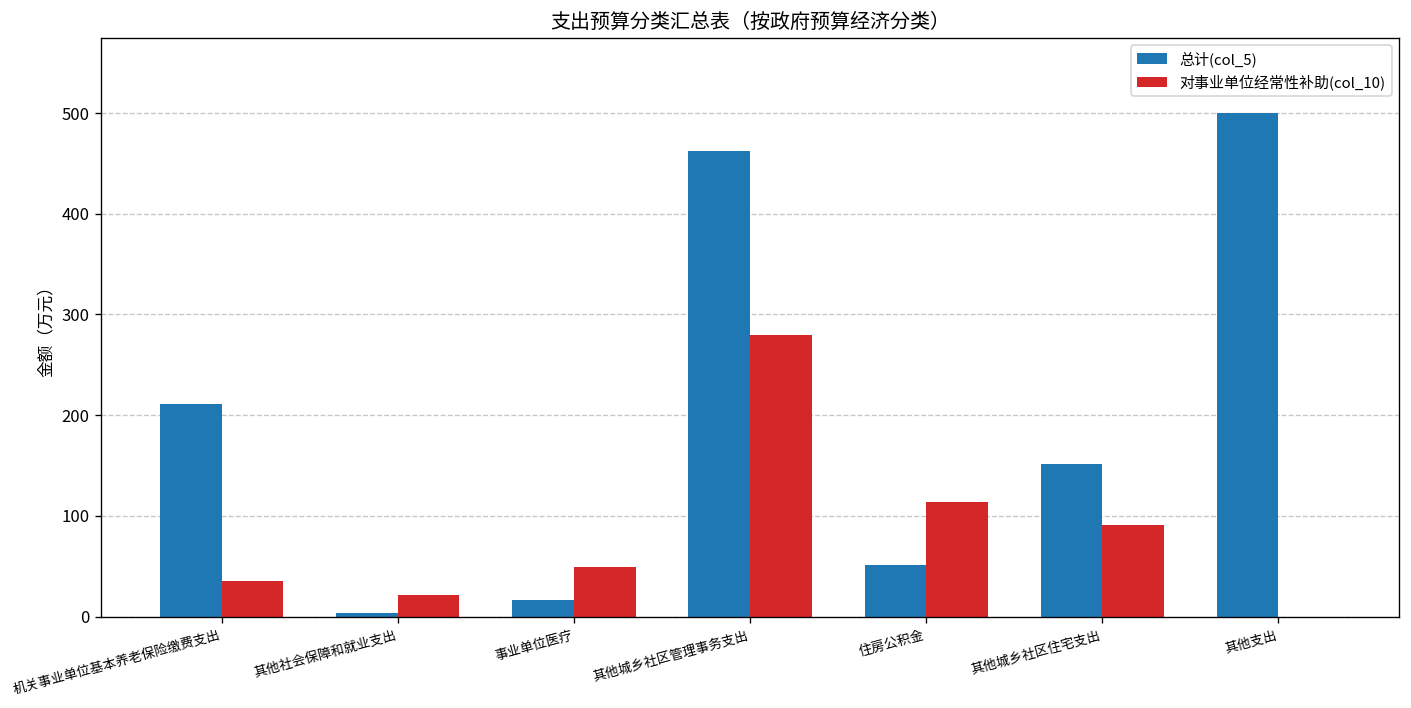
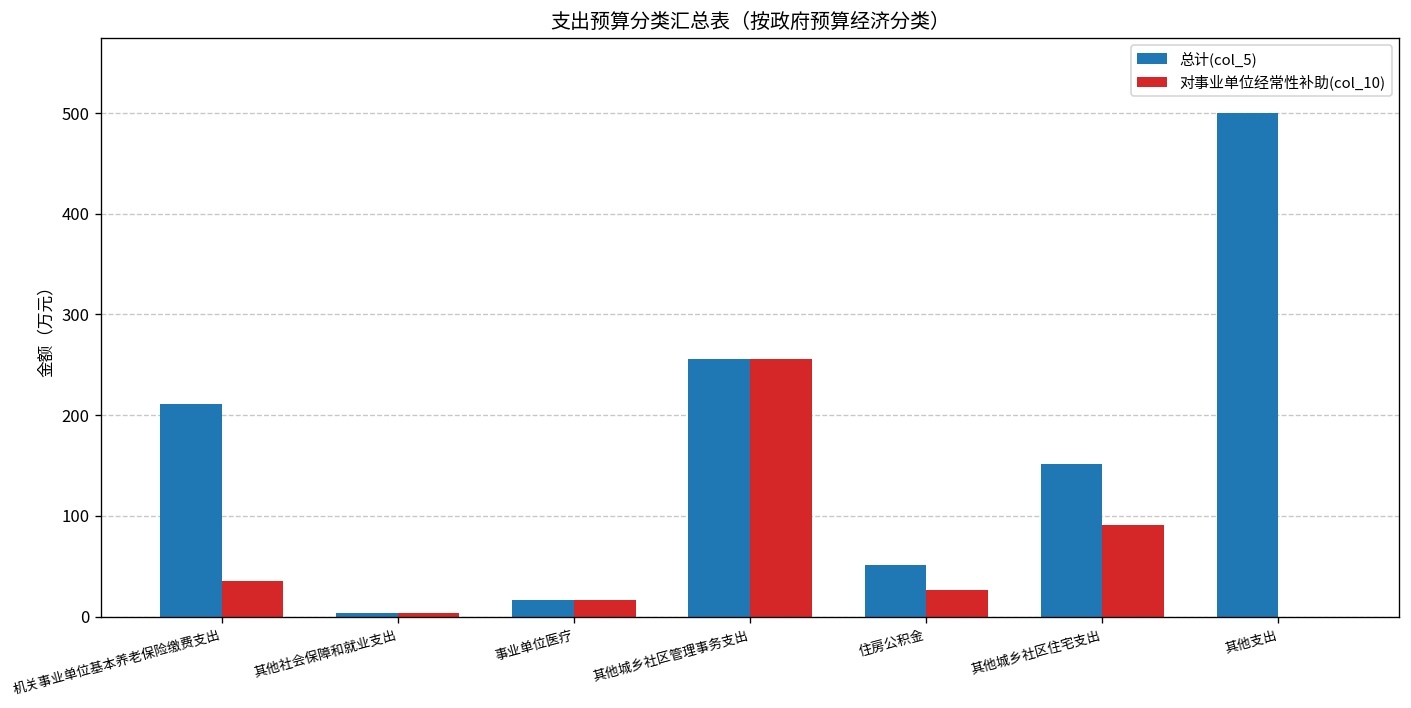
对事业单位经常性补助(col_10), 其他社会保障和就业支出: 20 -> 0
对事业单位经常性补助(col_10), 事业单位医疗: 50 -> 20
总计(col_5), 其他城乡社区管理事务支出: 460 -> 260
对事业单位经常性补助(col_10), 其他城乡社区管理事务支出: 280 -> 260
对事业单位经常性补助(col_10), 住房公积金: 110 -> 30
